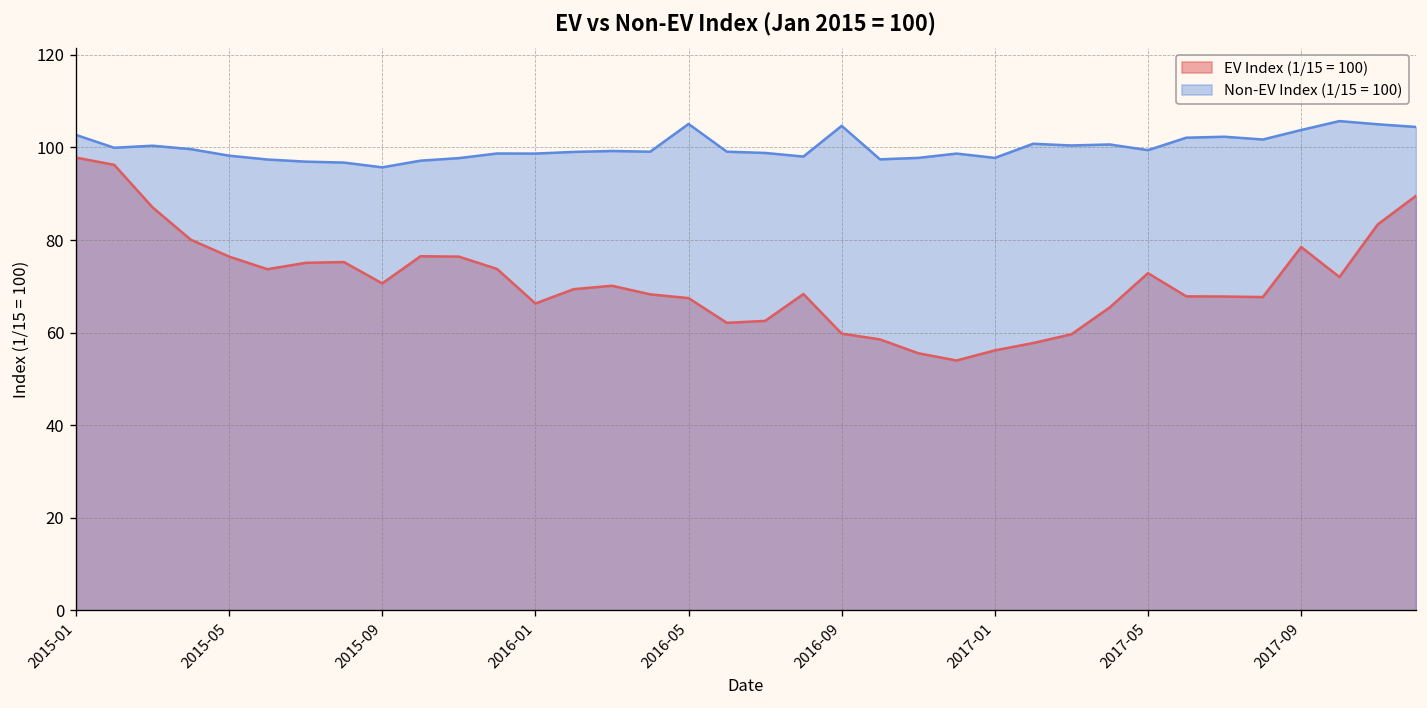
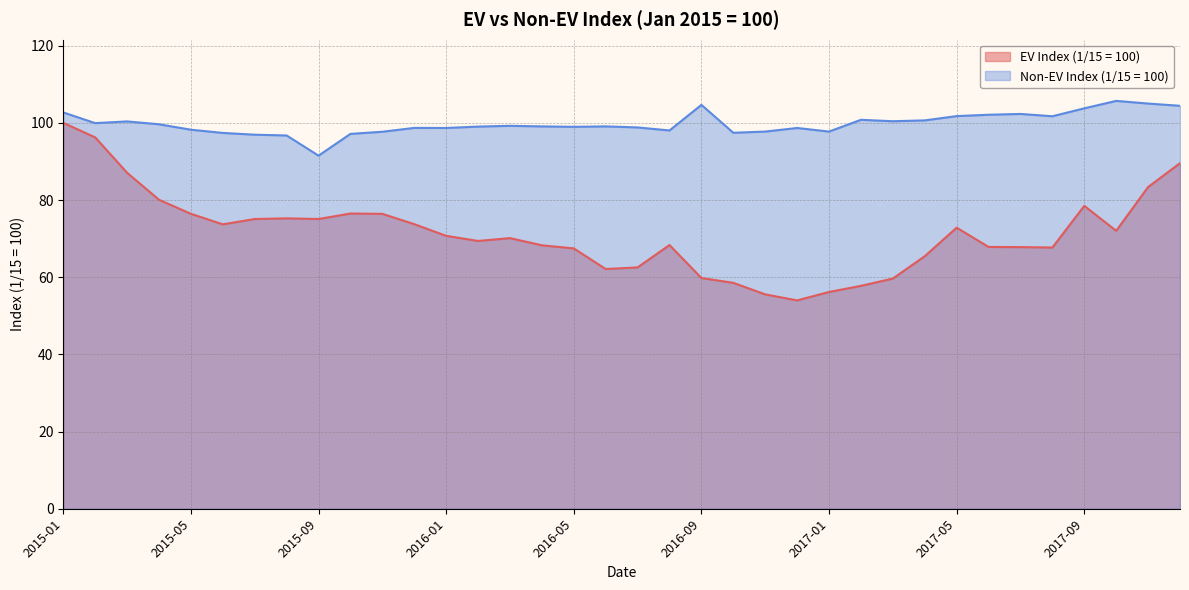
EV Index (1/15 = 100), 2015-01: 98 -> 100
EV Index (1/15 = 100), 2015-09: 71 -> 75
Non-EV Index (1/15 = 100), 2015-09: 96 -> 92
EV Index (1/15 = 100), 2016-01: 66 -> 71
Non-EV Index (1/15 = 100), 2016-05: 105 -> 99
Non-EV Index (1/15 = 100), 2017-05: 99 -> 102
